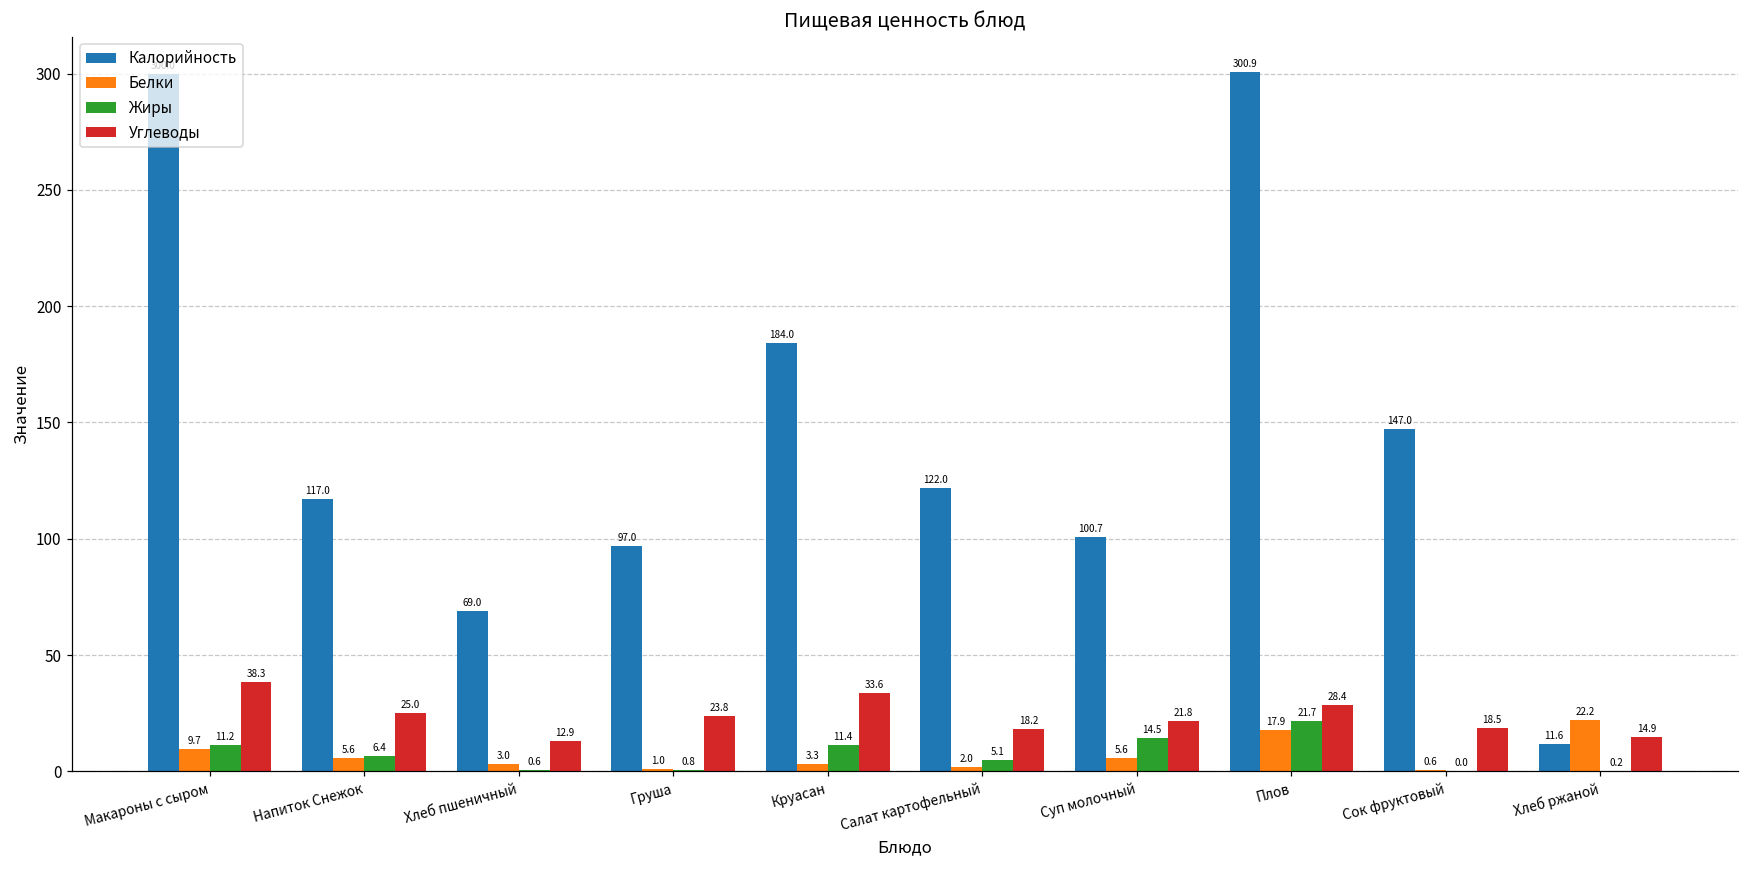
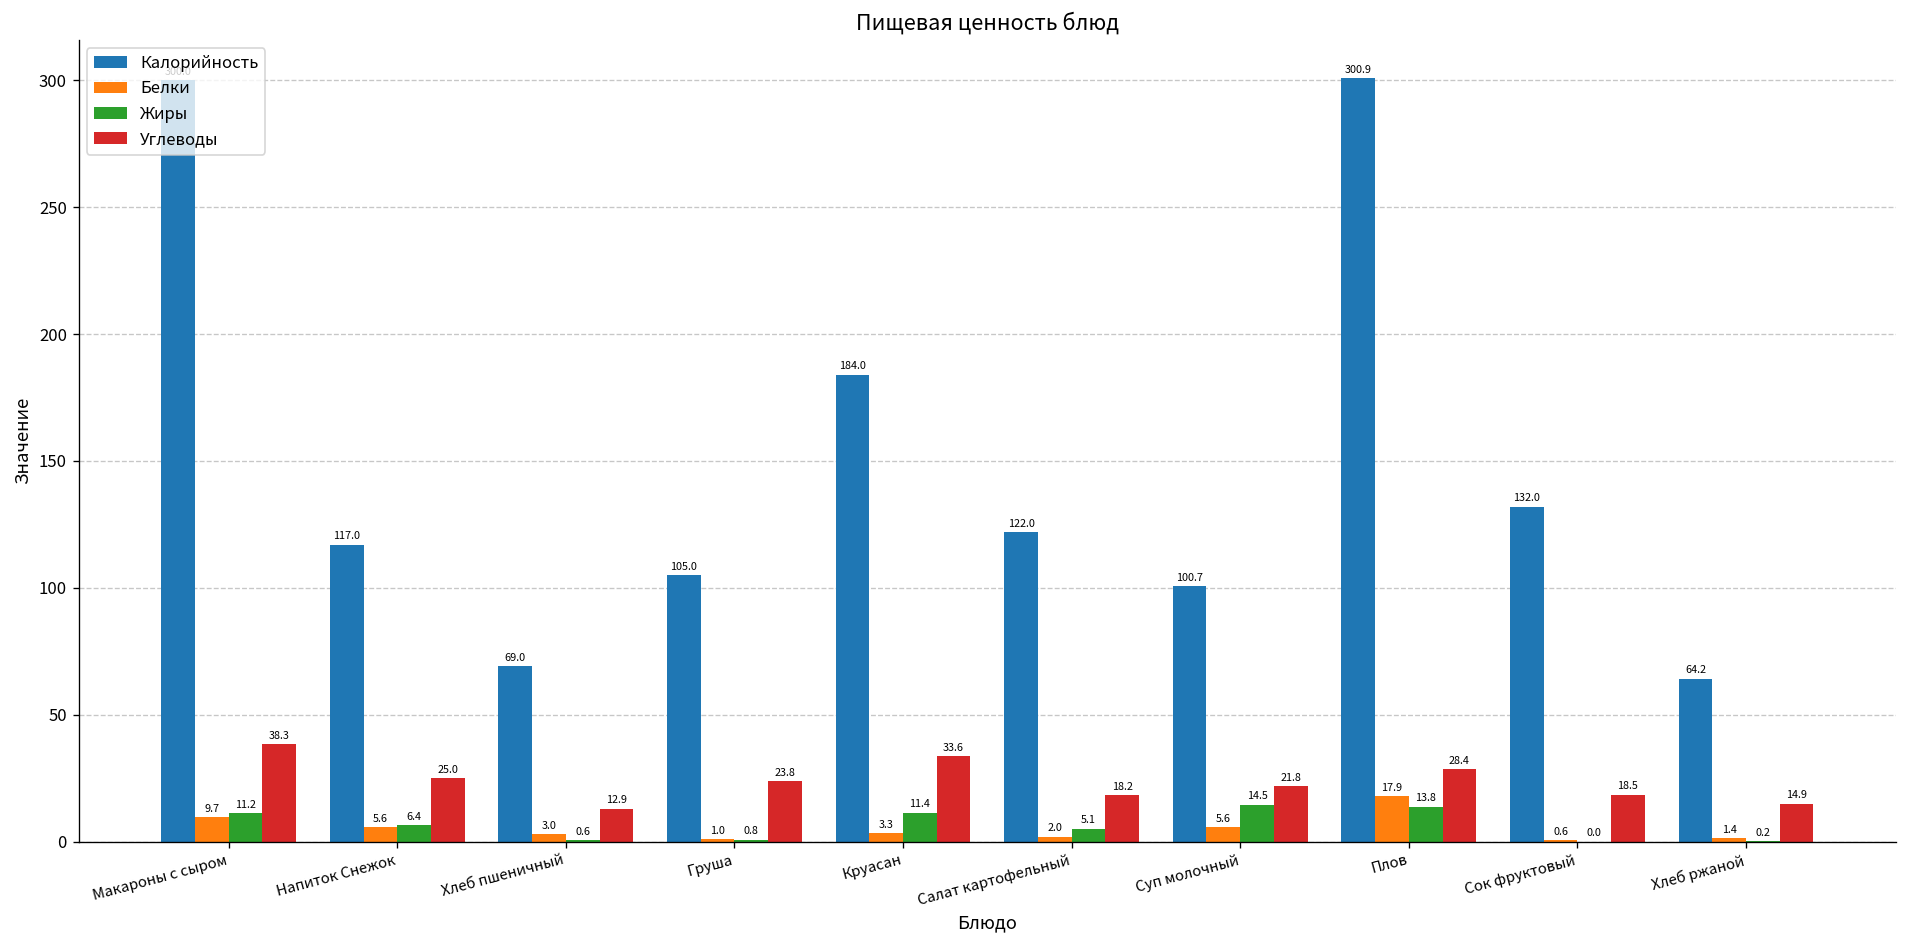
Калорийность, Груша: 97.0 -> 105.0
Жиры, Плов: 21.7 -> 13.8
Калорийность, Сок фруктовый: 147.0 -> 132.0
Калорийность, Хлеб ржаной: 11.6 -> 64.2
Белки, Хлеб ржаной: 22.2 -> 1.4
